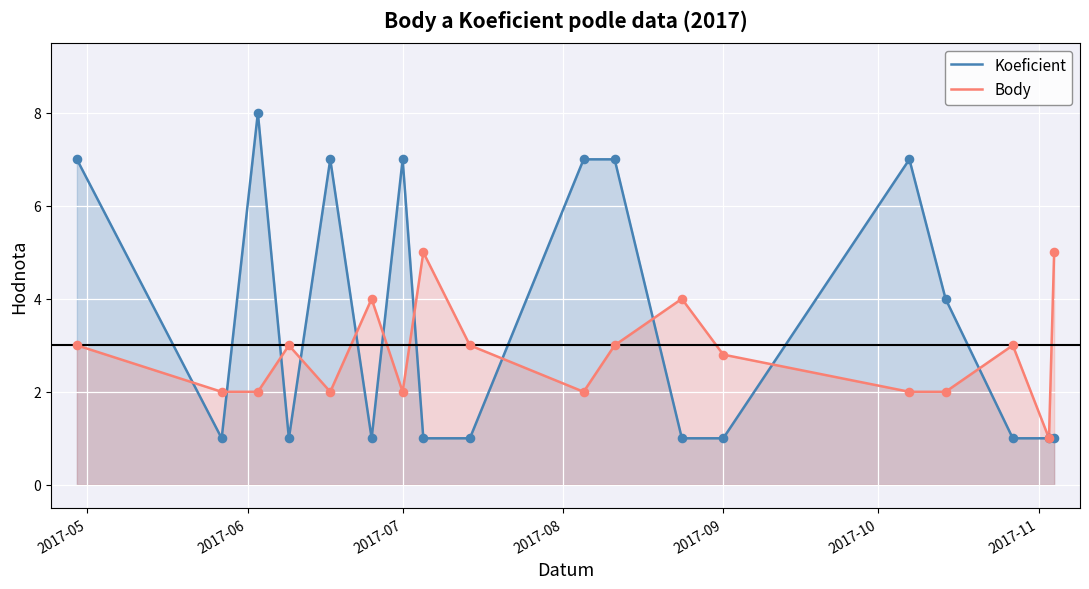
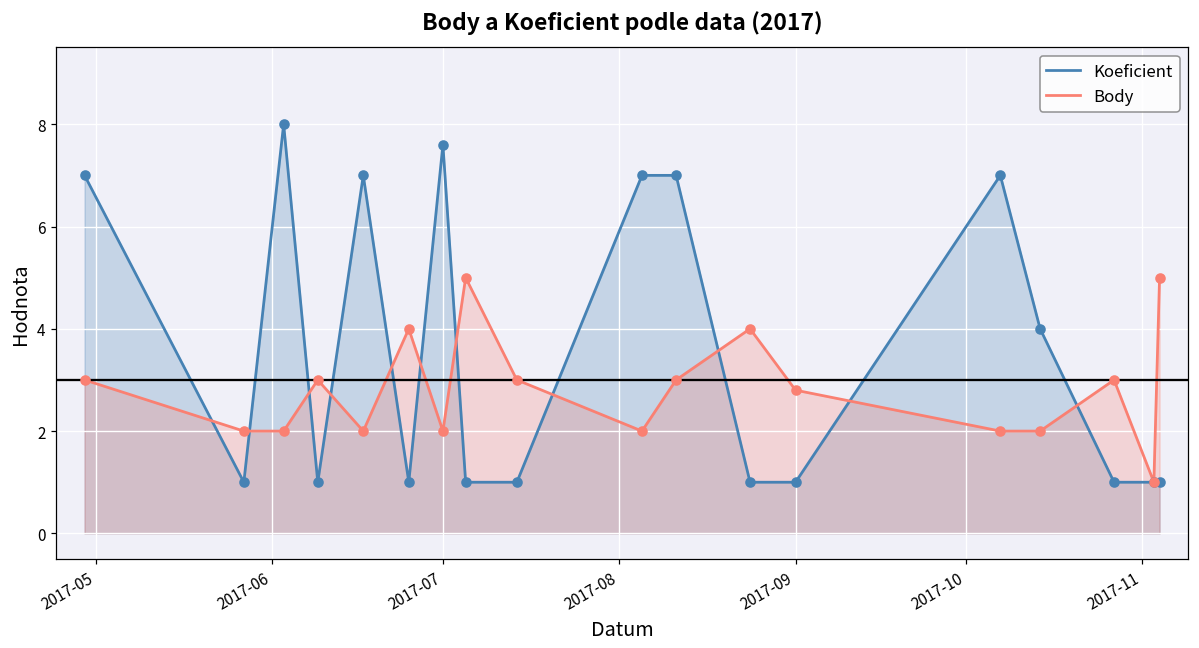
Koeficient, 2017-07: 7.0 -> 7.6
